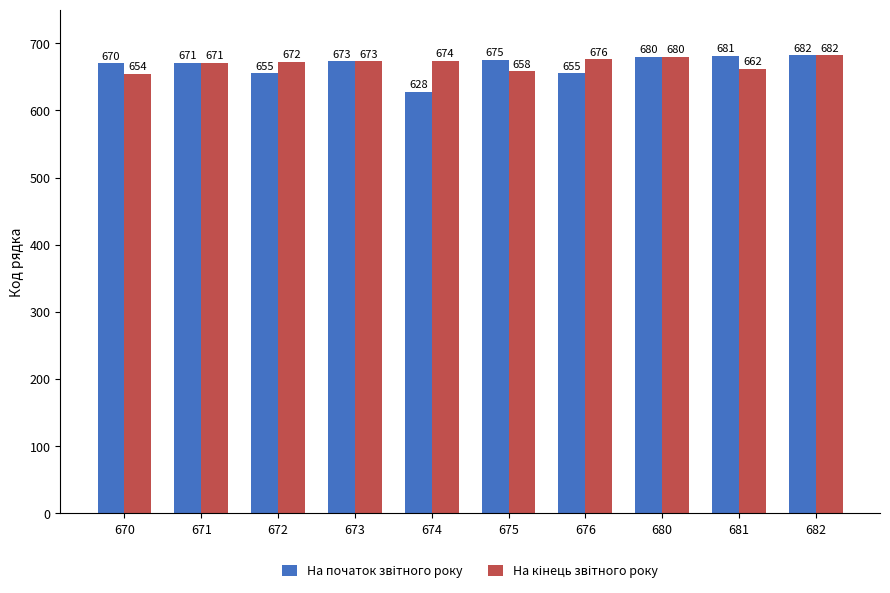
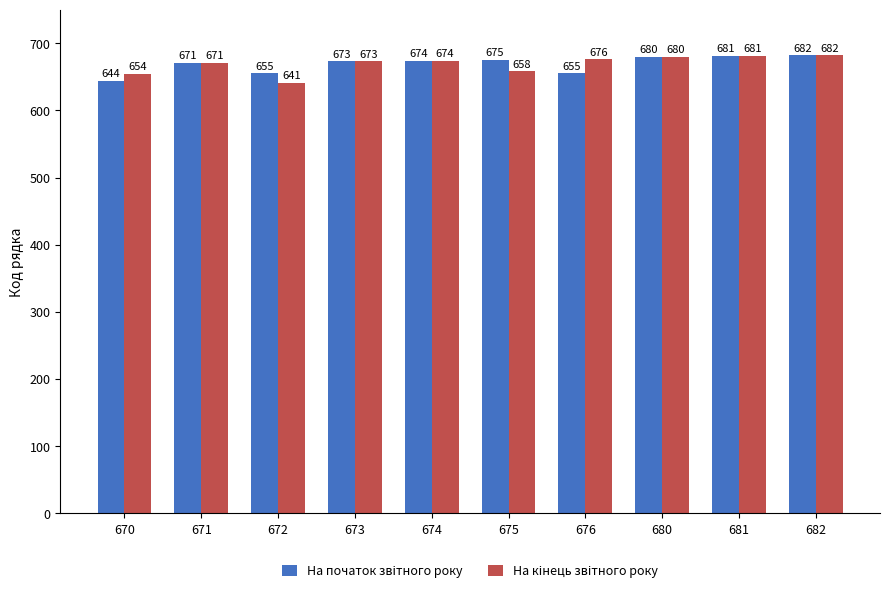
На початок звітного року, 670: 670 -> 644
На кінець звітного року, 672: 672 -> 641
На початок звітного року, 674: 628 -> 674
На кінець звітного року, 681: 662 -> 681
